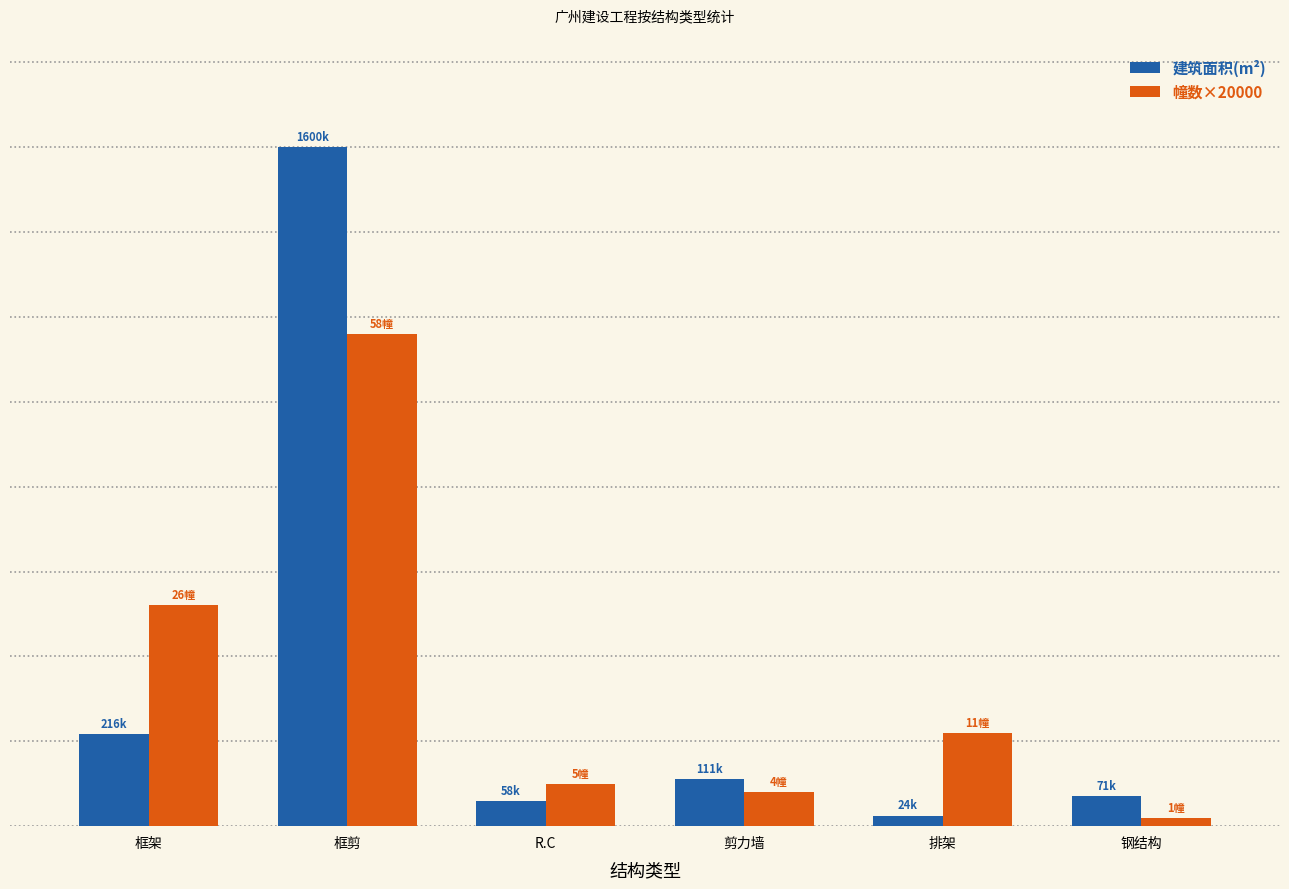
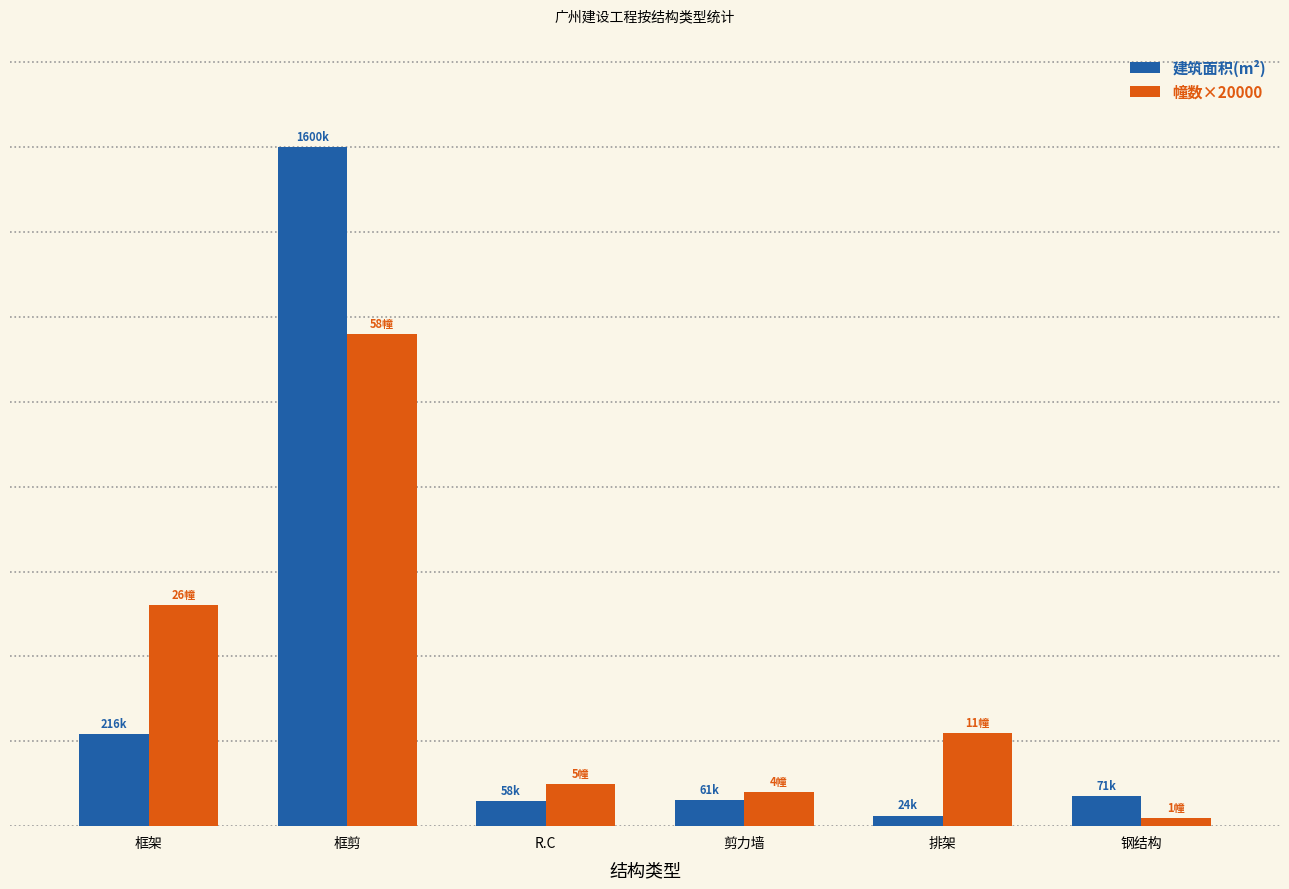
建筑面积(m²), 剪力墙: 111k -> 61k
